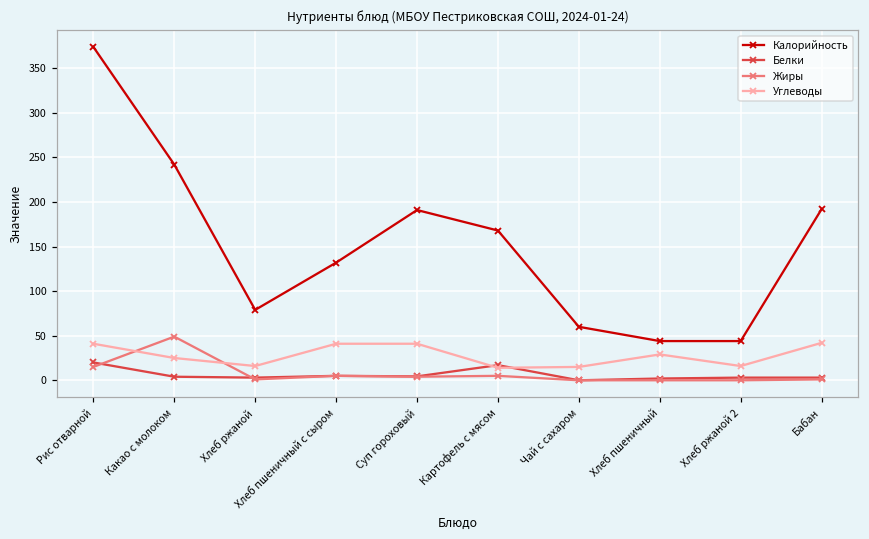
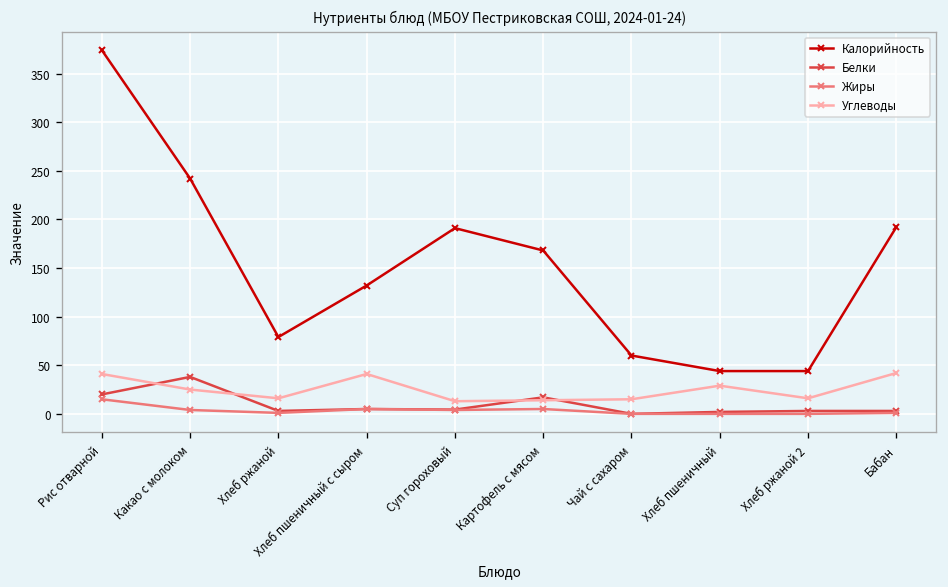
Белки, Какао с молоком: 0 -> 40
Жиры, Какао с молоком: 50 -> 0
Углеводы, Суп гороховый: 40 -> 10
